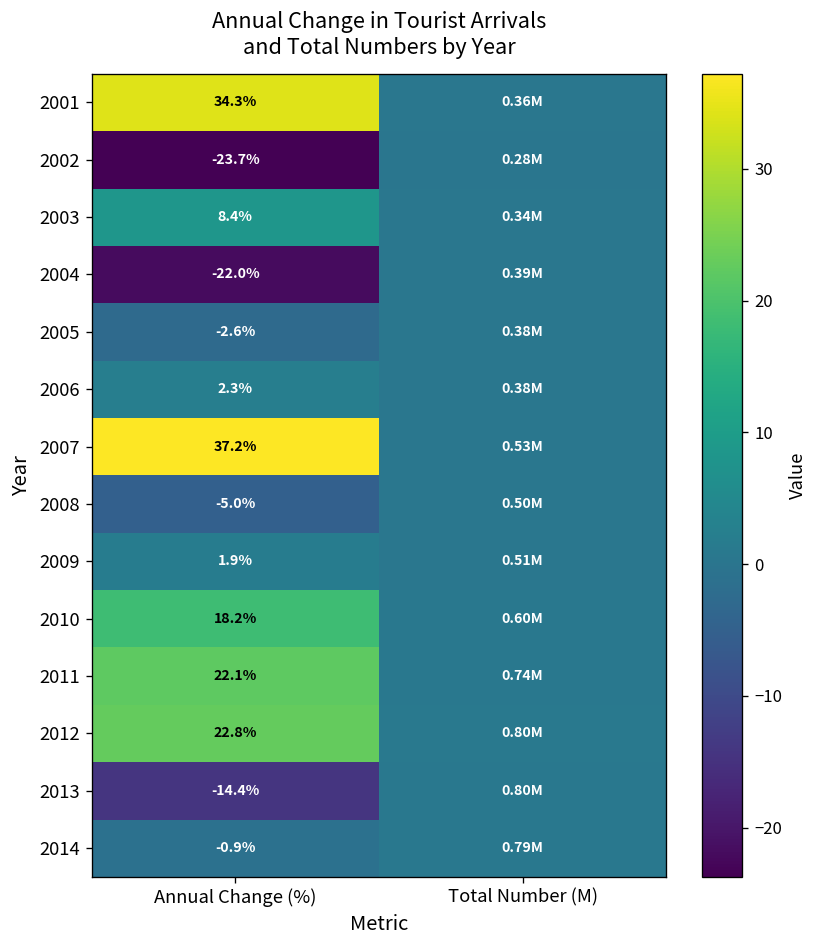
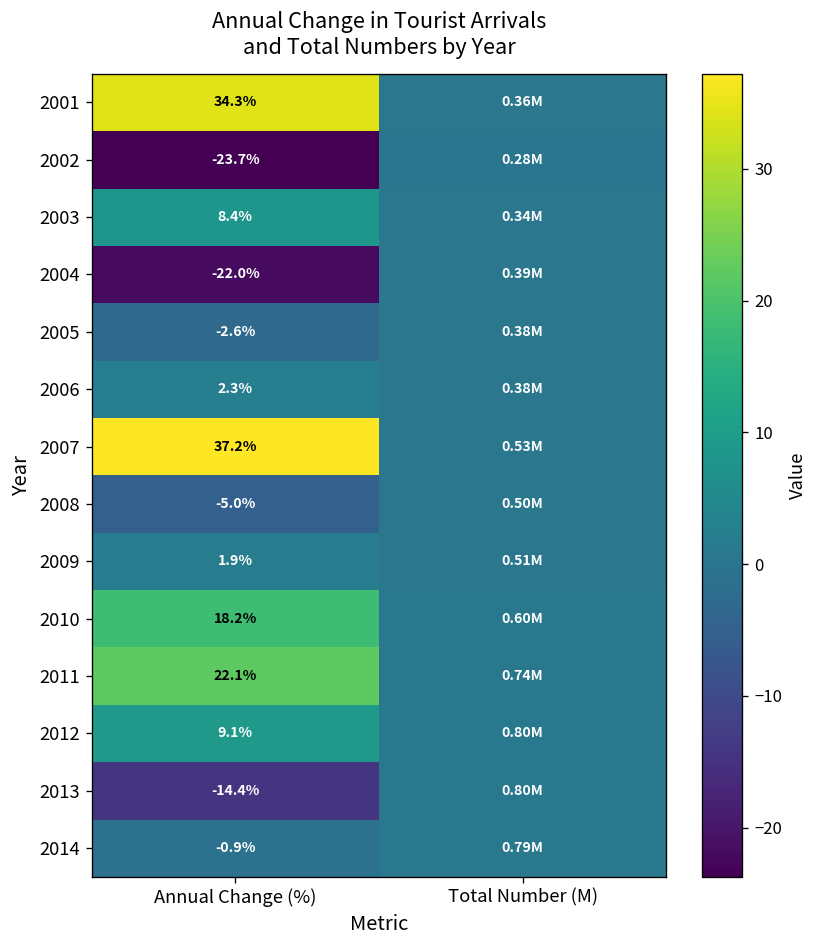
2012, Annual Change (%): 22.8% -> 9.1%
